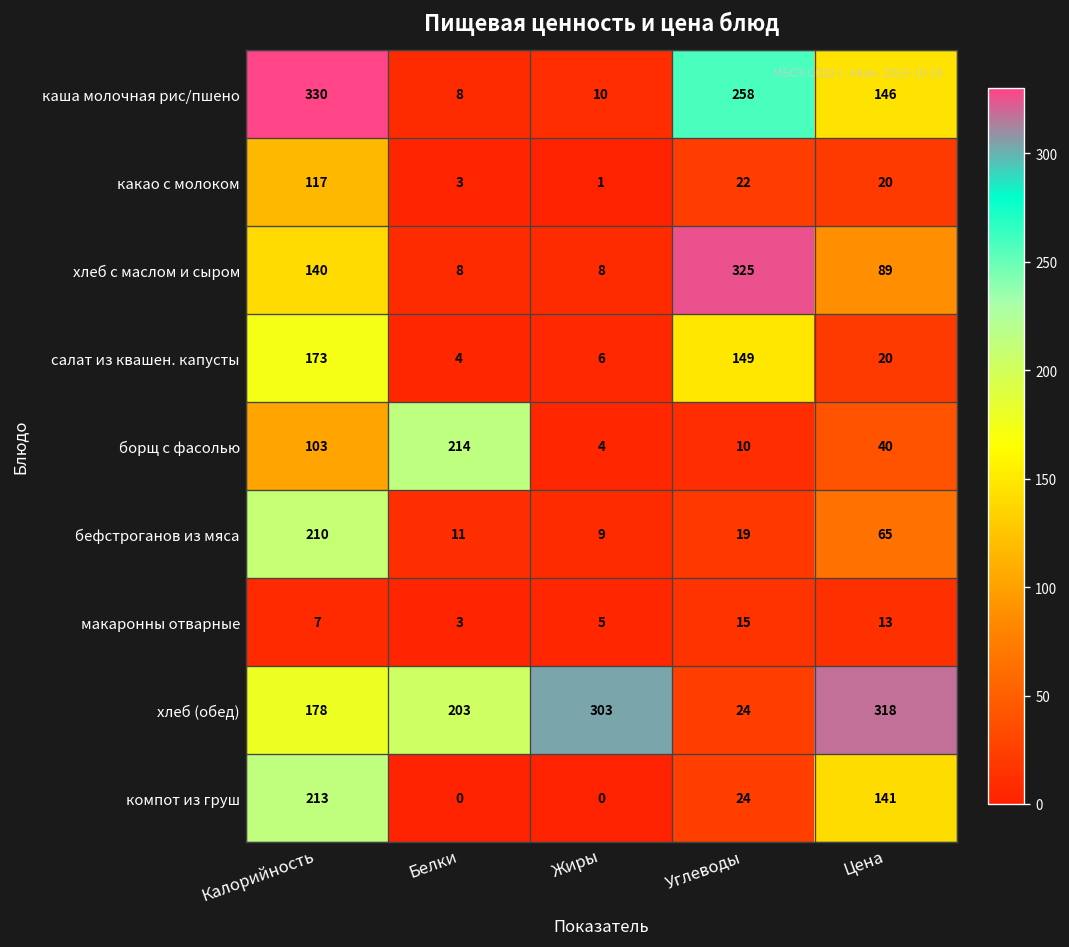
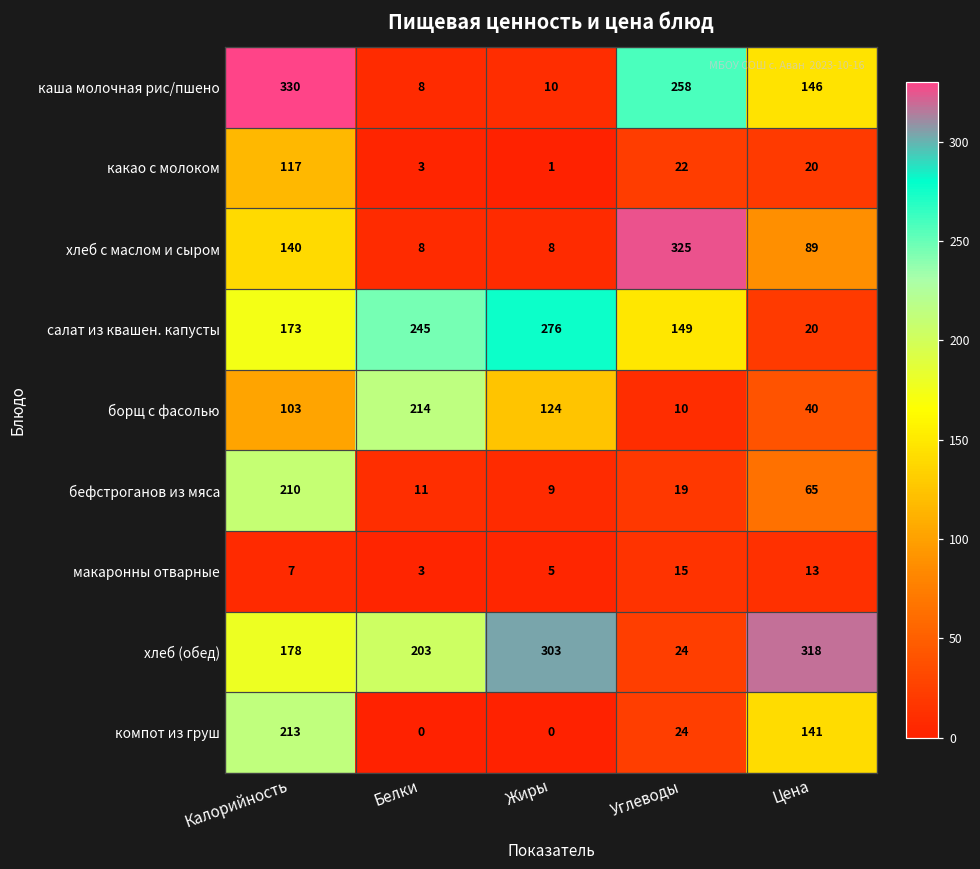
салат из квашен. капусты, Белки: 4 -> 245
салат из квашен. капусты, Жиры: 6 -> 276
борщ с фасолью, Жиры: 4 -> 124
